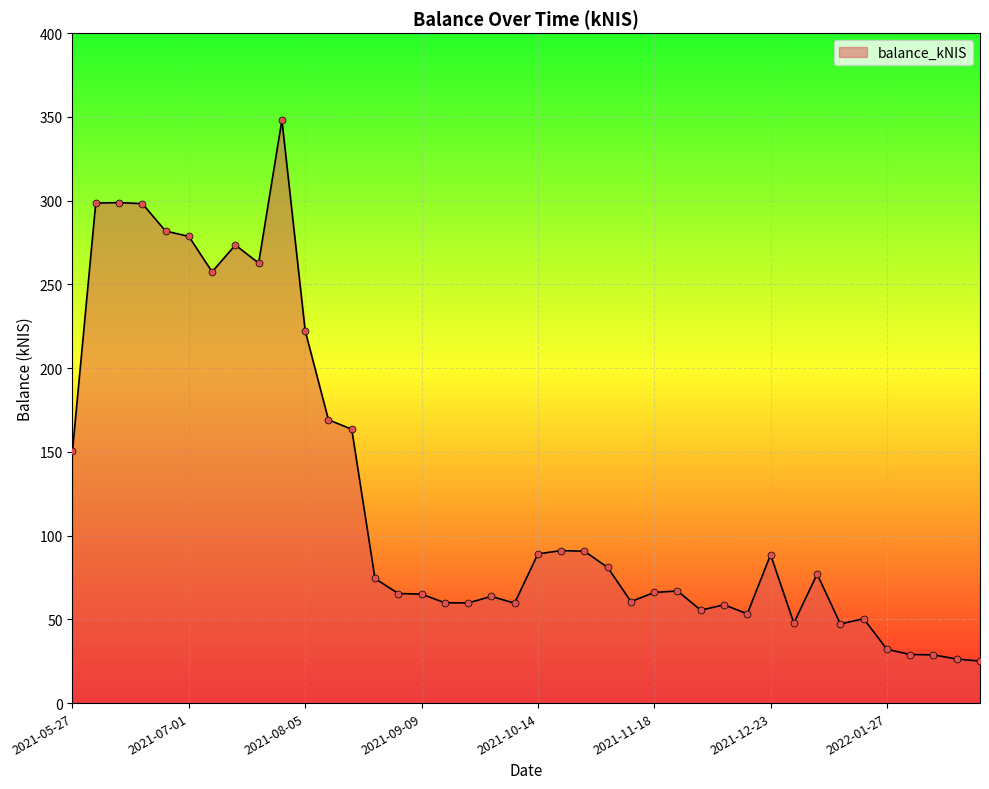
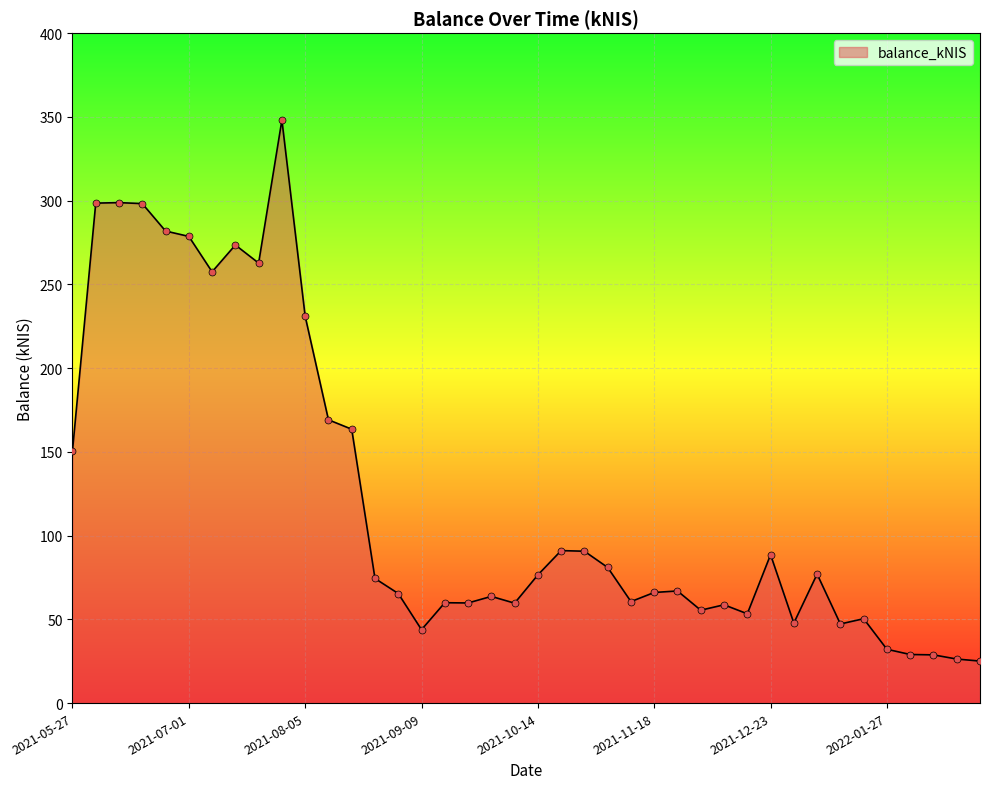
2021-08-05: 222 -> 231
2021-09-09: 65 -> 44
2021-10-14: 89 -> 77
